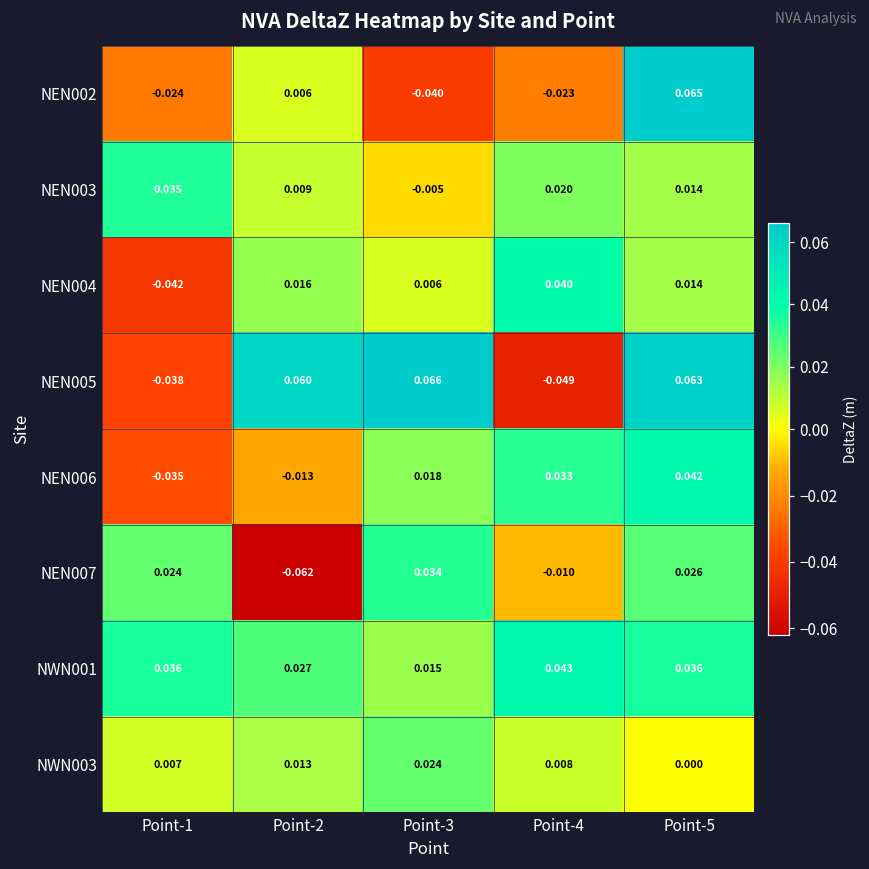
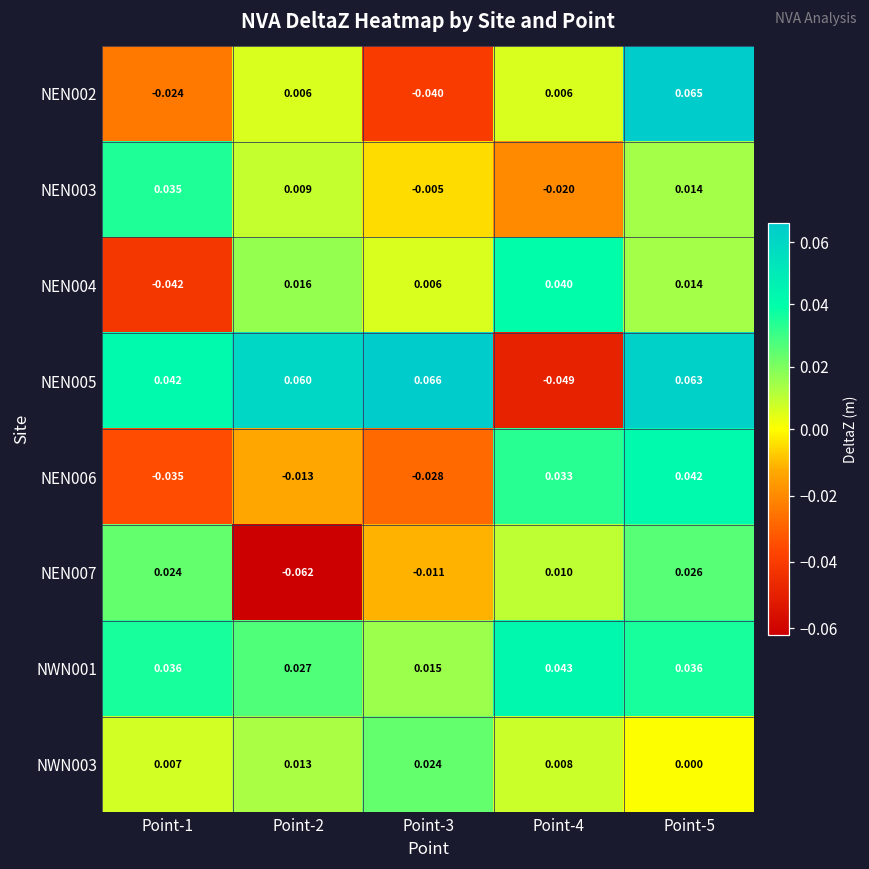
NEN002, Point-4: -0.023 -> 0.006
NEN003, Point-4: 0.020 -> -0.020
NEN005, Point-1: -0.038 -> 0.042
NEN006, Point-3: 0.018 -> -0.028
NEN007, Point-3: 0.034 -> -0.011
NEN007, Point-4: -0.010 -> 0.010
